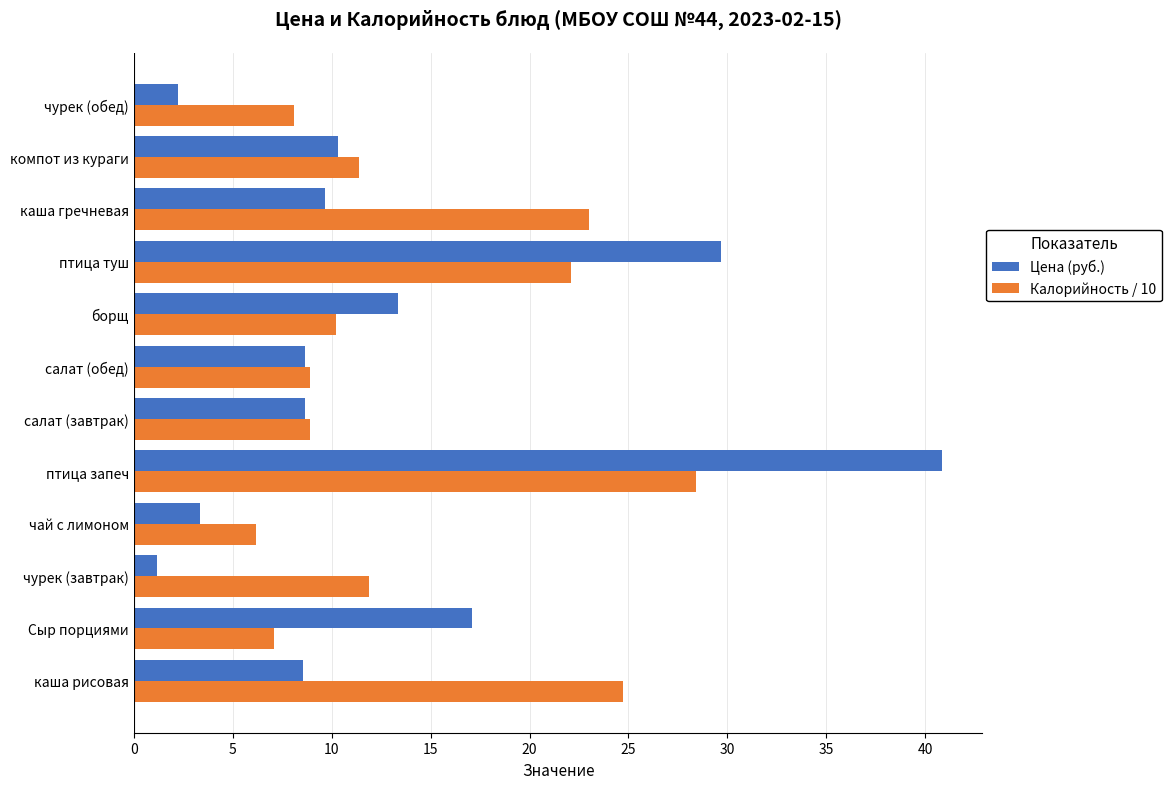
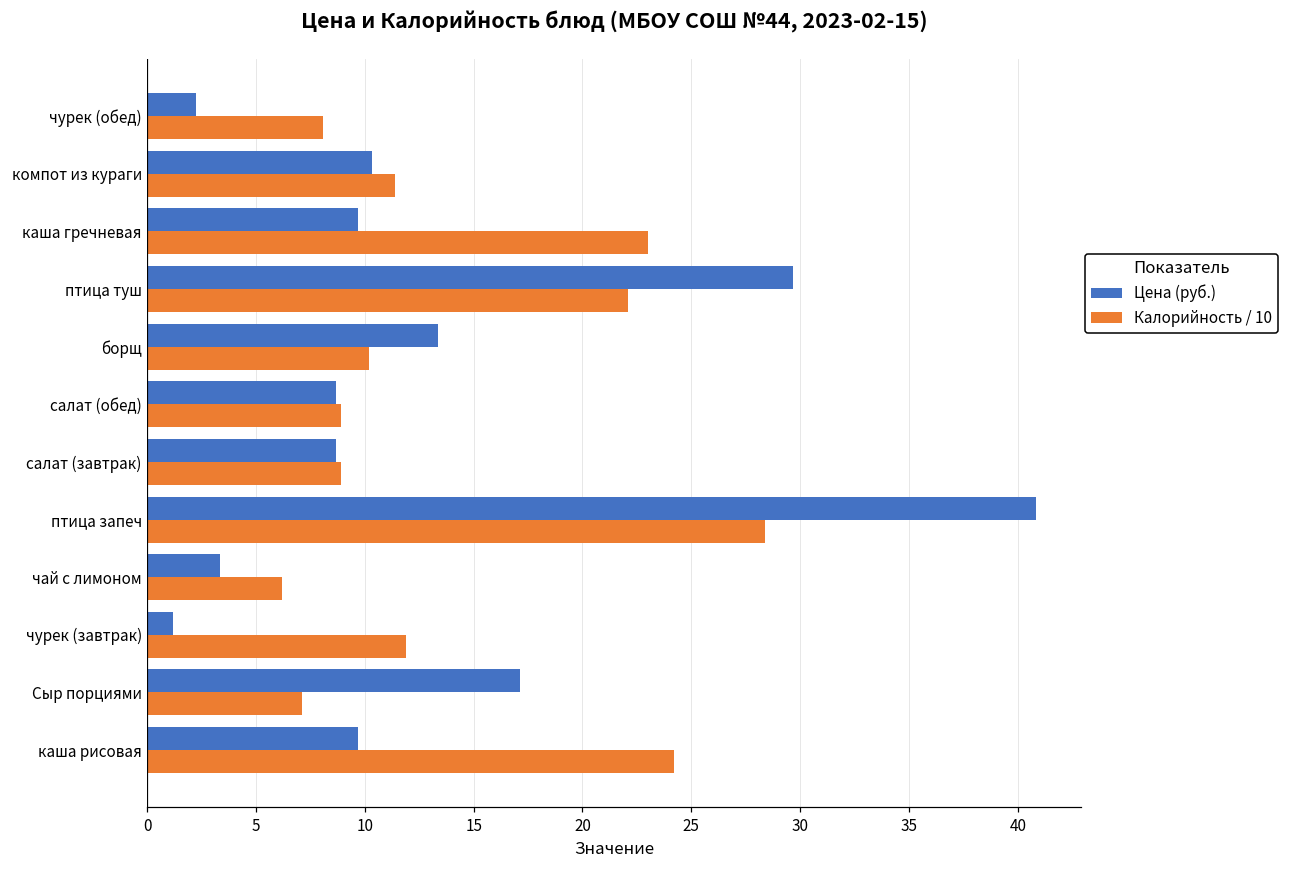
Цена (руб.), каша рисовая: 8.6 -> 9.7
Калорийность / 10, каша рисовая: 24.7 -> 24.2
